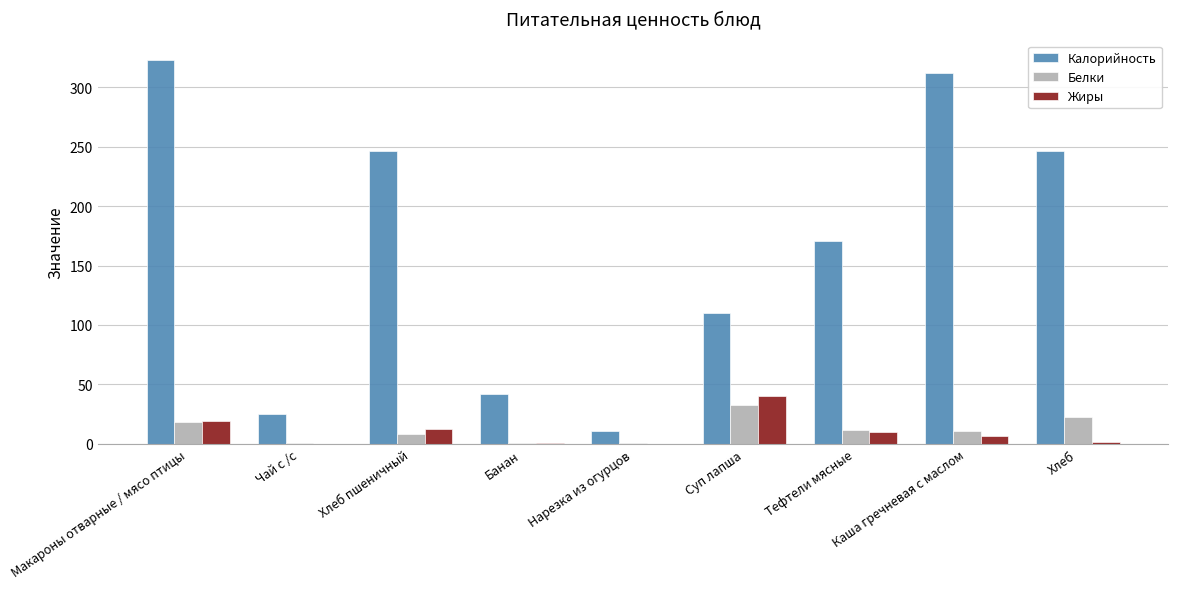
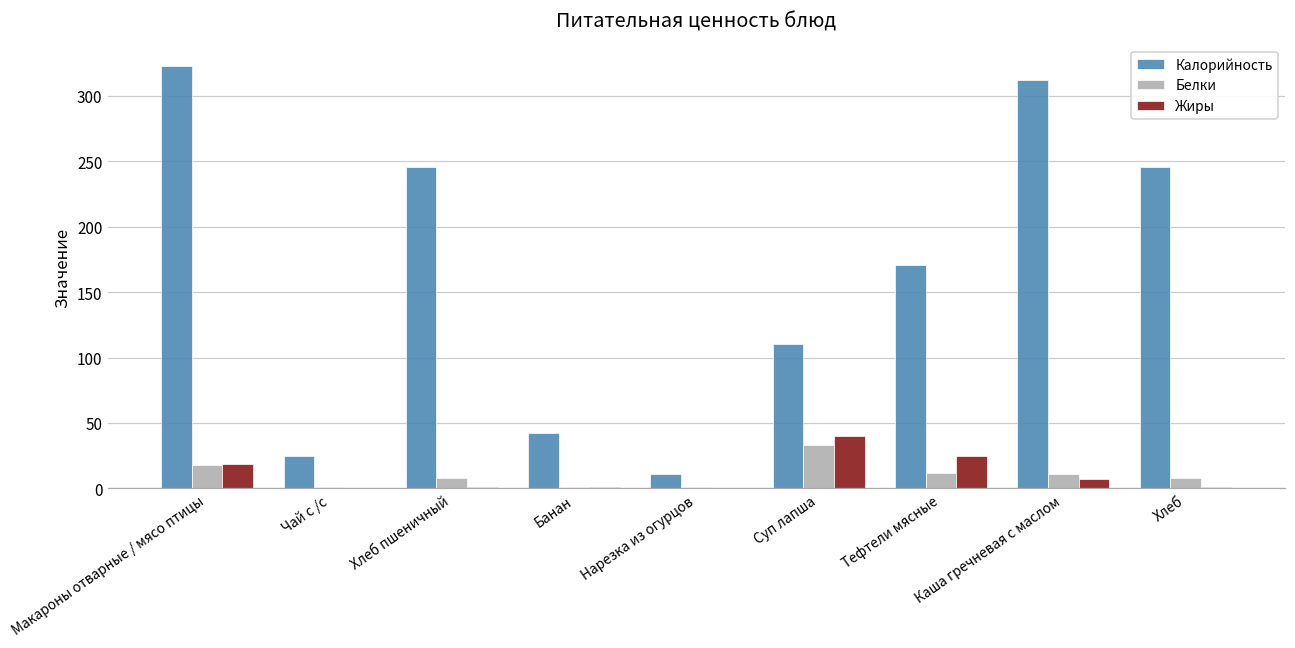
Жиры, Хлеб пшеничный: 12 -> 1
Жиры, Тефтели мясные: 10 -> 25
Белки, Хлеб: 22 -> 8
